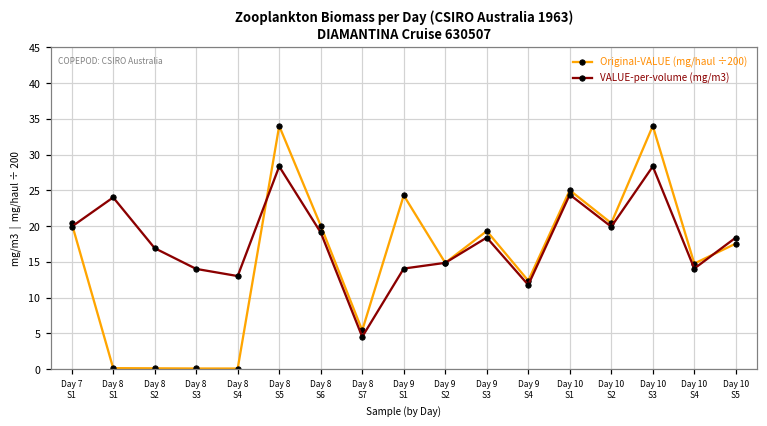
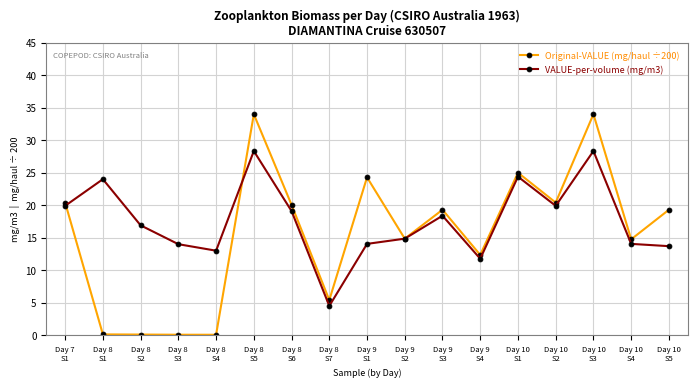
Original-VALUE (mg/haul ÷200), Day 10 S5: 18 -> 19
VALUE-per-volume (mg/m3), Day 10 S5: 18 -> 14
